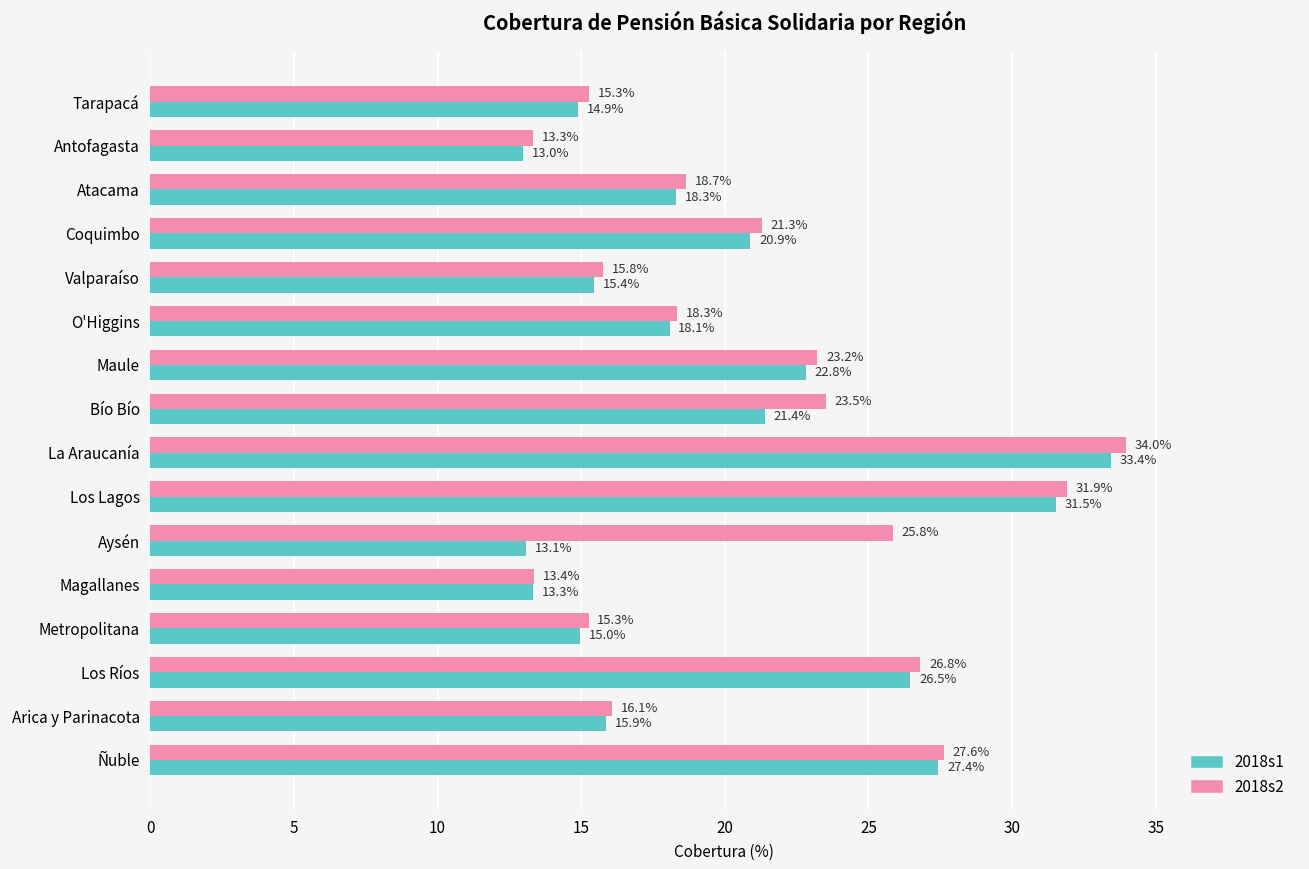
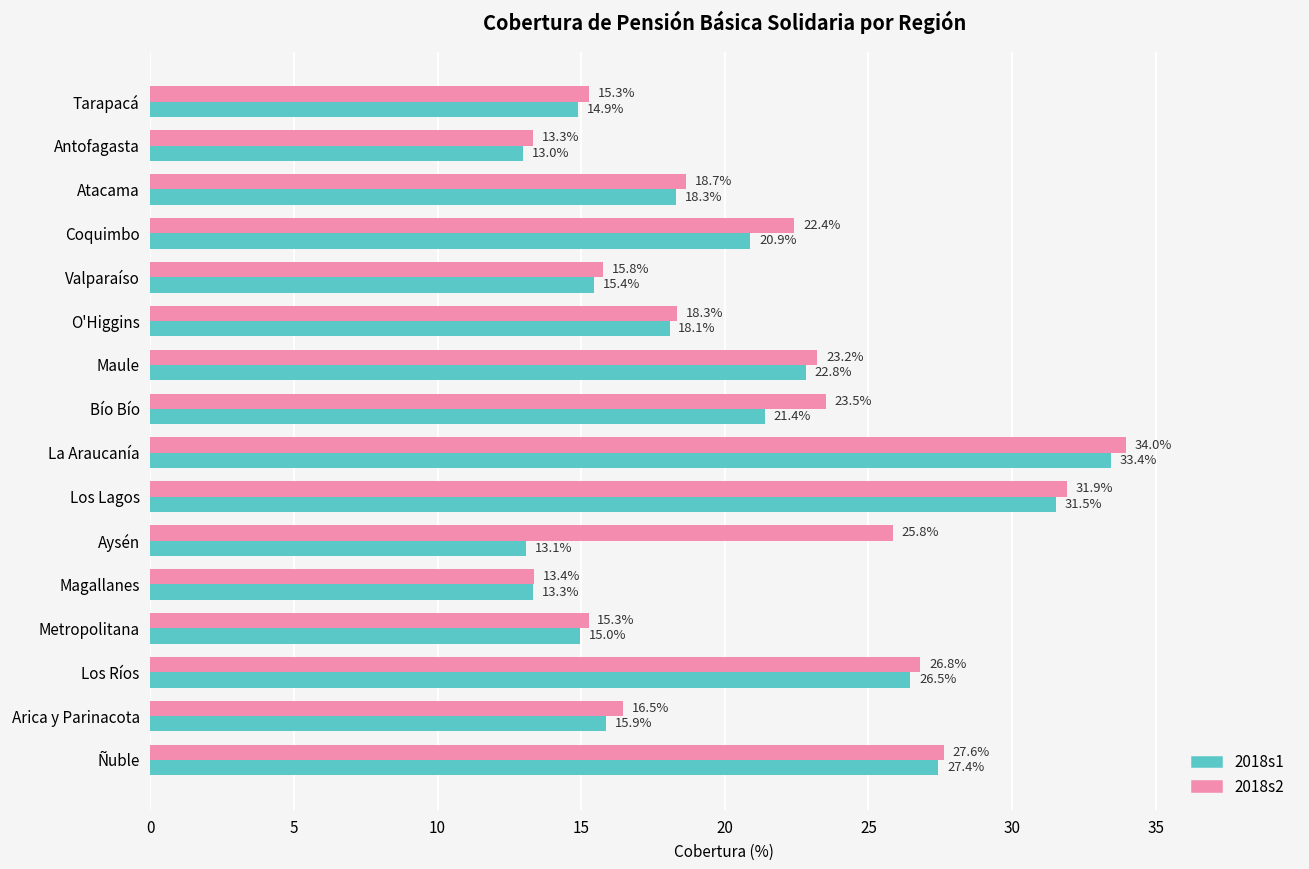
2018s2, Coquimbo: 21.3% -> 22.4%
2018s2, Arica y Parinacota: 16.1% -> 16.5%
